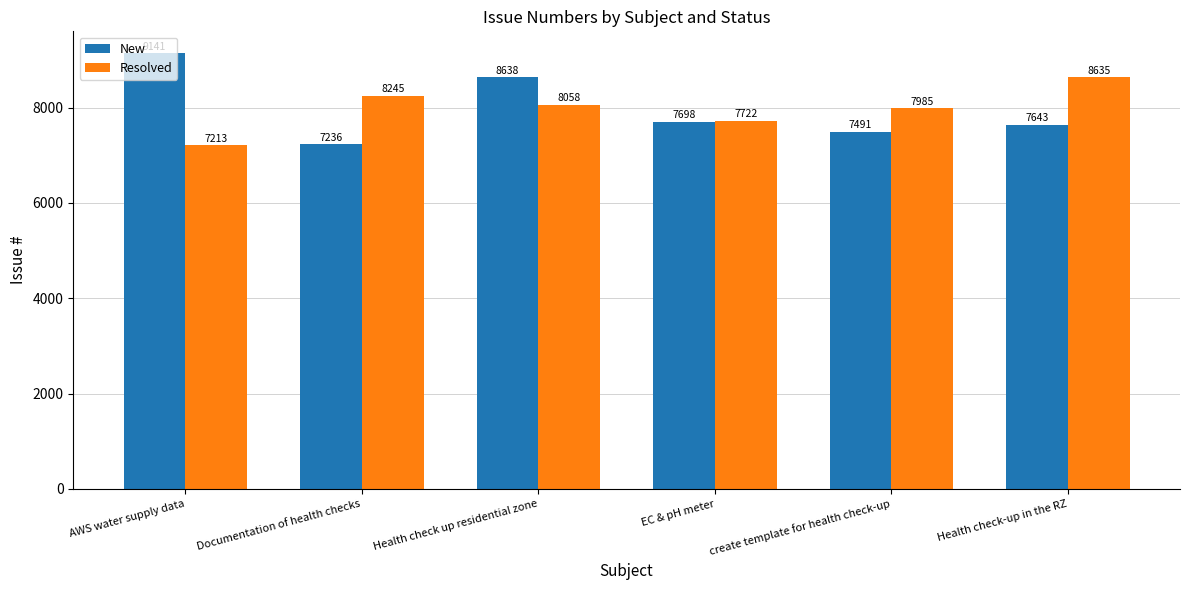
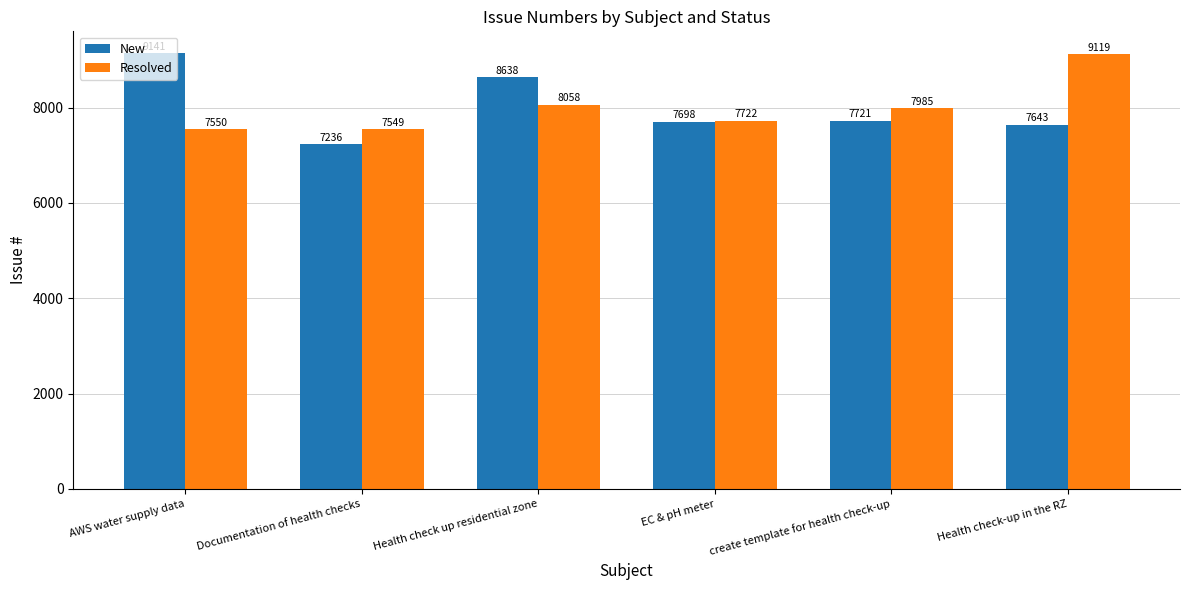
Resolved, AWS water supply data: 7213 -> 7550
Resolved, Documentation of health checks: 8245 -> 7549
New, create template for health check-up: 7491 -> 7721
Resolved, Health check-up in the RZ: 8635 -> 9119
